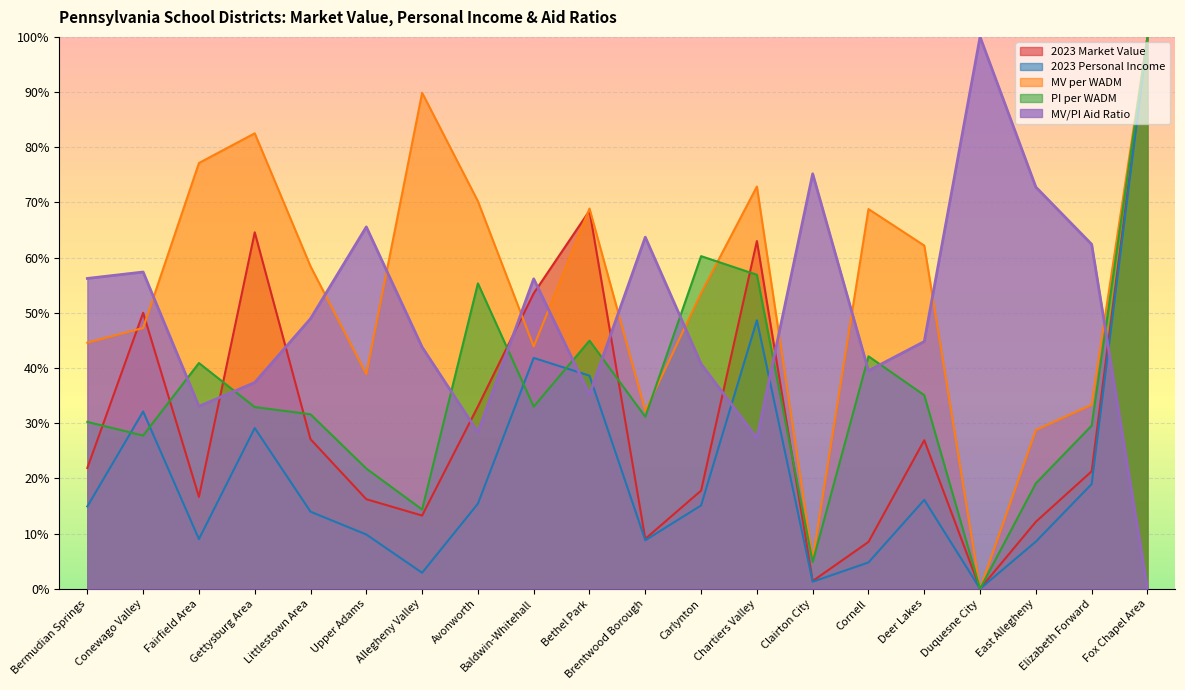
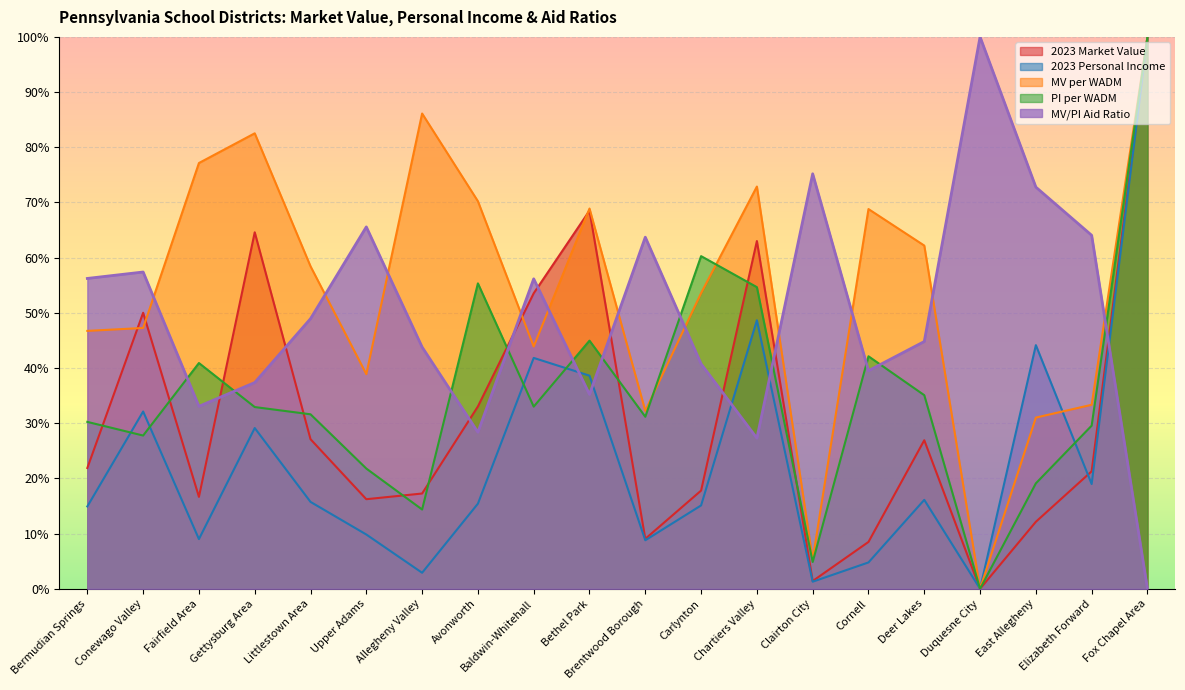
MV per WADM, Bermudian Springs: 45% -> 47%
2023 Personal Income, Littlestown Area: 14% -> 16%
2023 Market Value, Allegheny Valley: 13% -> 17%
MV per WADM, Allegheny Valley: 90% -> 86%
PI per WADM, Chartiers Valley: 57% -> 55%
2023 Personal Income, East Allegheny: 9% -> 44%
MV per WADM, East Allegheny: 29% -> 31%
MV/PI Aid Ratio, Elizabeth Forward: 62% -> 64%
